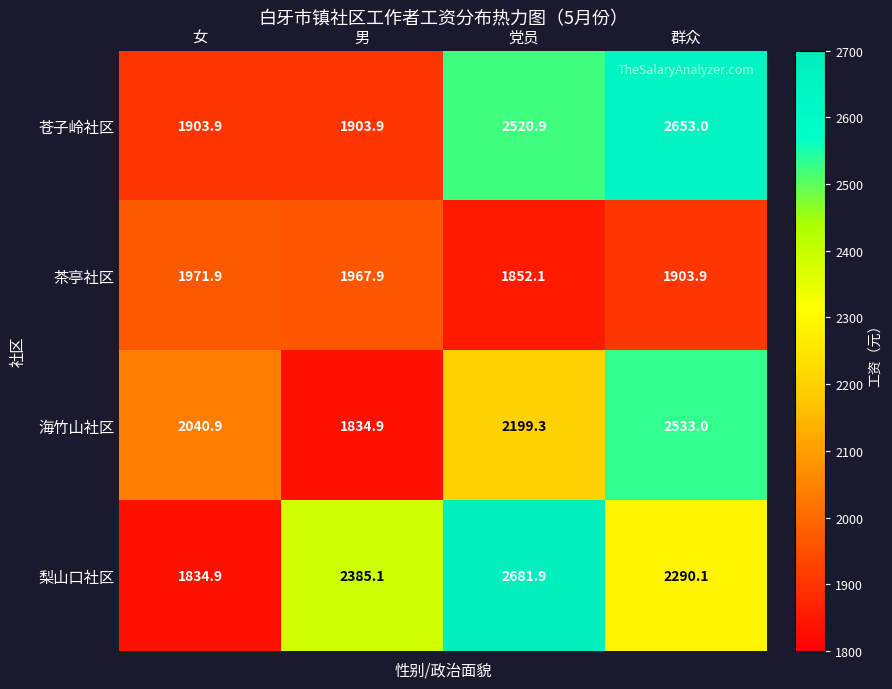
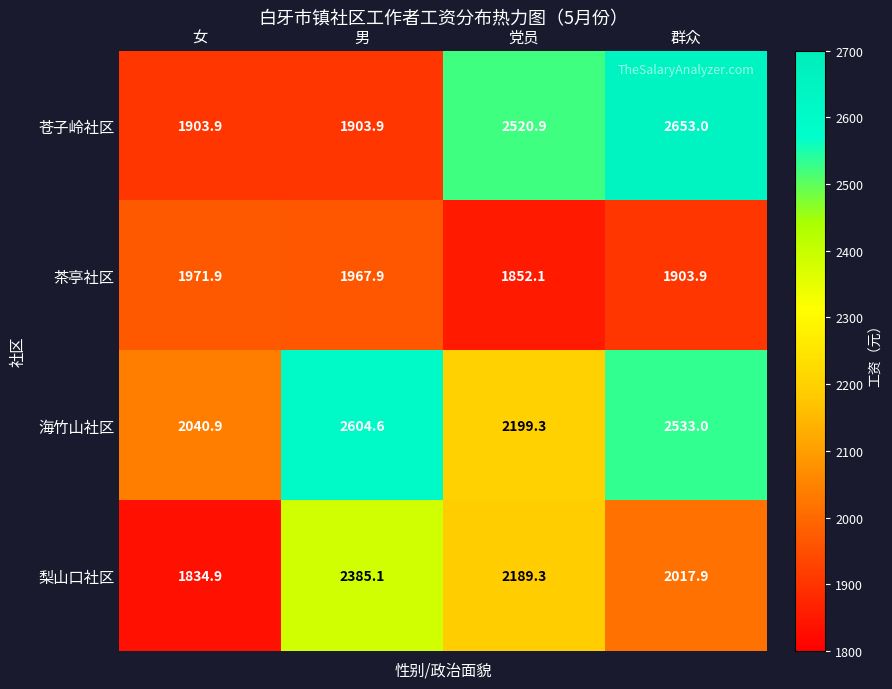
海竹山社区, 男: 1834.9 -> 2604.6
梨山口社区, 党员: 2681.9 -> 2189.3
梨山口社区, 群众: 2290.1 -> 2017.9
